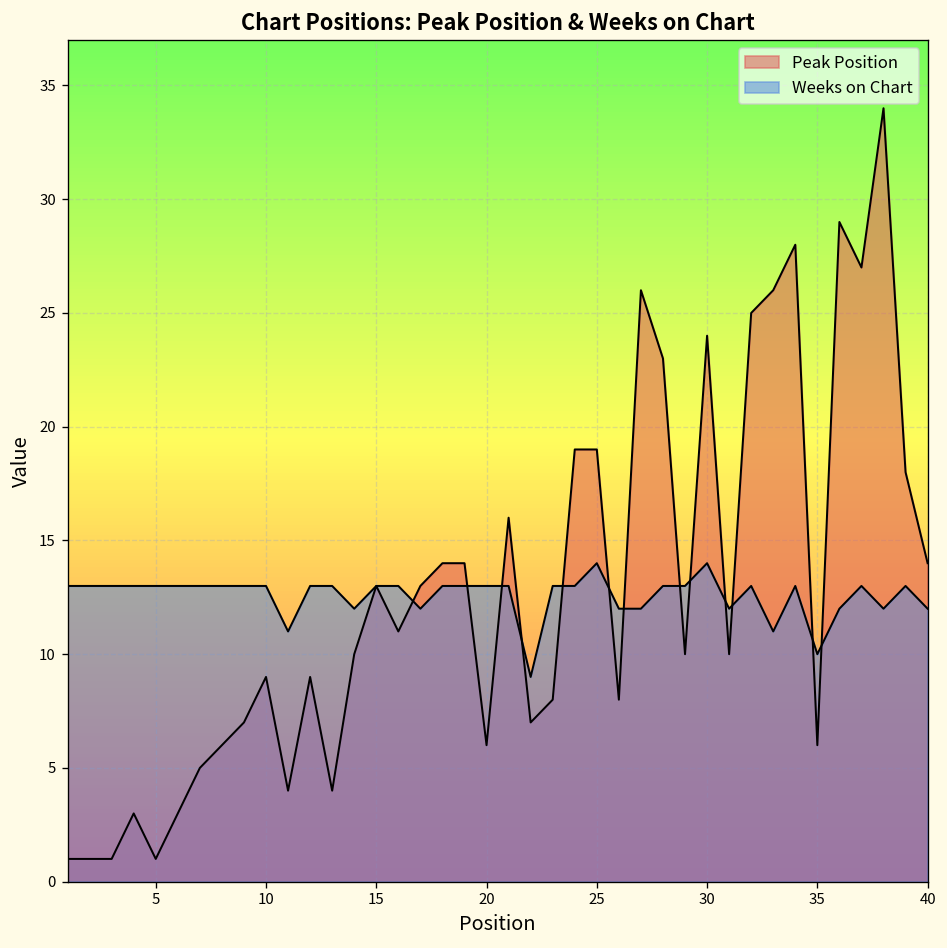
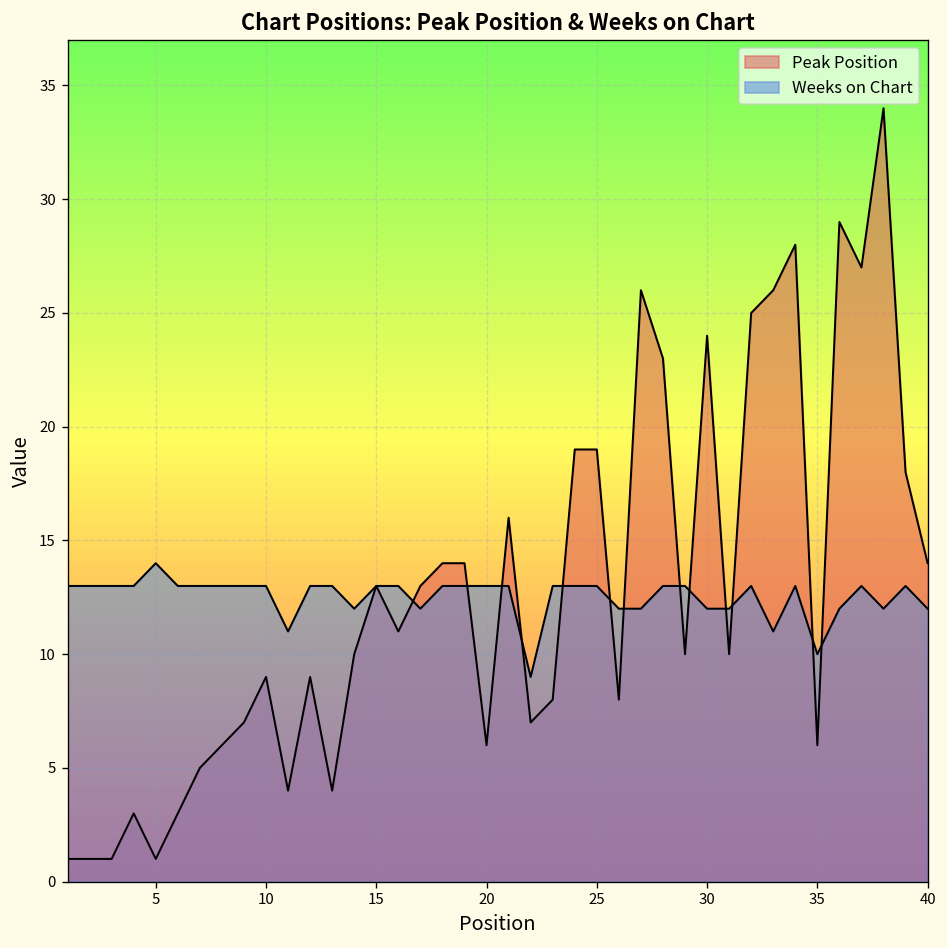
Weeks on Chart, 5: 13 -> 14
Weeks on Chart, 25: 14 -> 13
Weeks on Chart, 30: 14 -> 12
